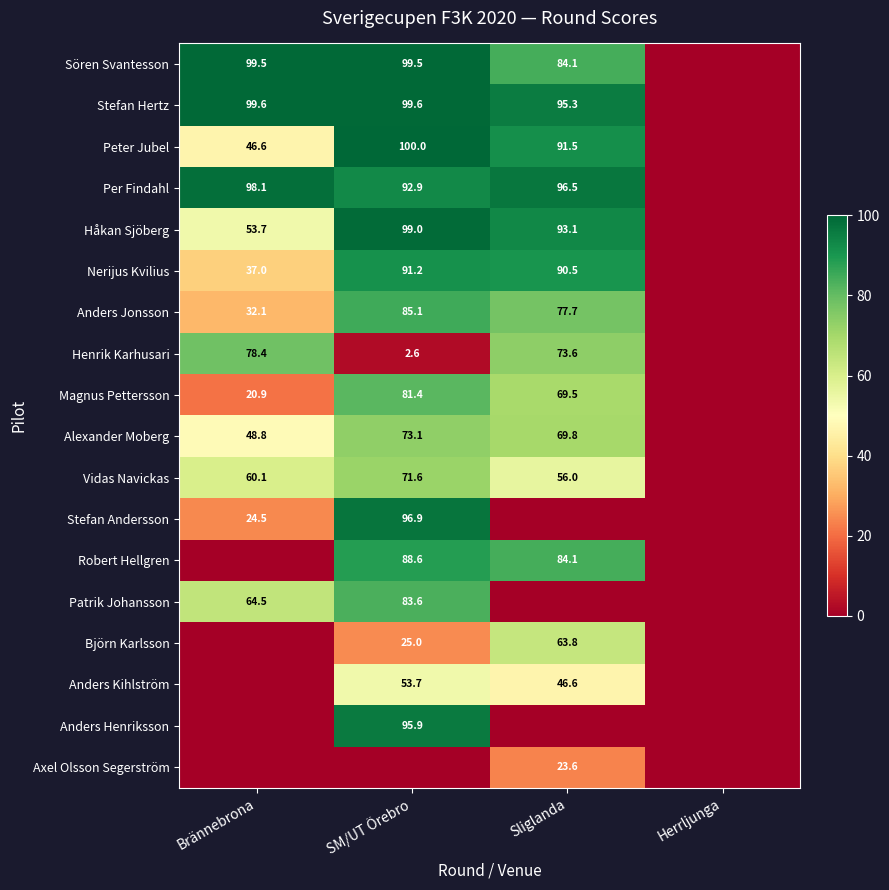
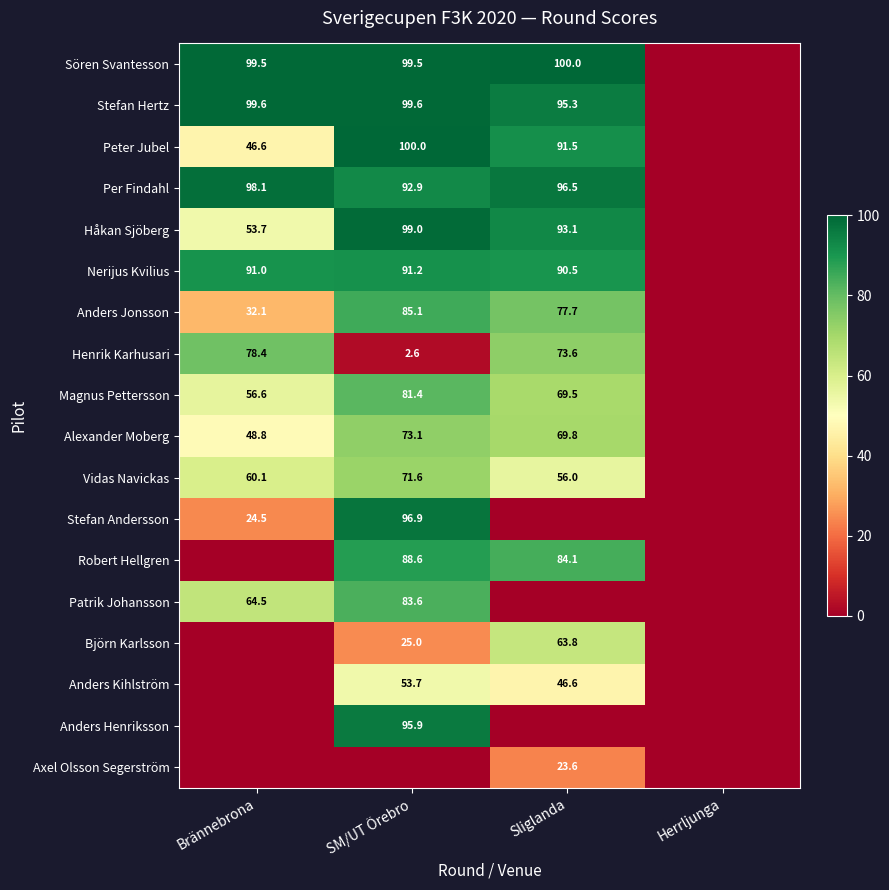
Sören Svantesson, Sliglanda: 84.1 -> 100.0
Nerijus Kvilius, Brännebrona: 37.0 -> 91.0
Magnus Pettersson, Brännebrona: 20.9 -> 56.6
